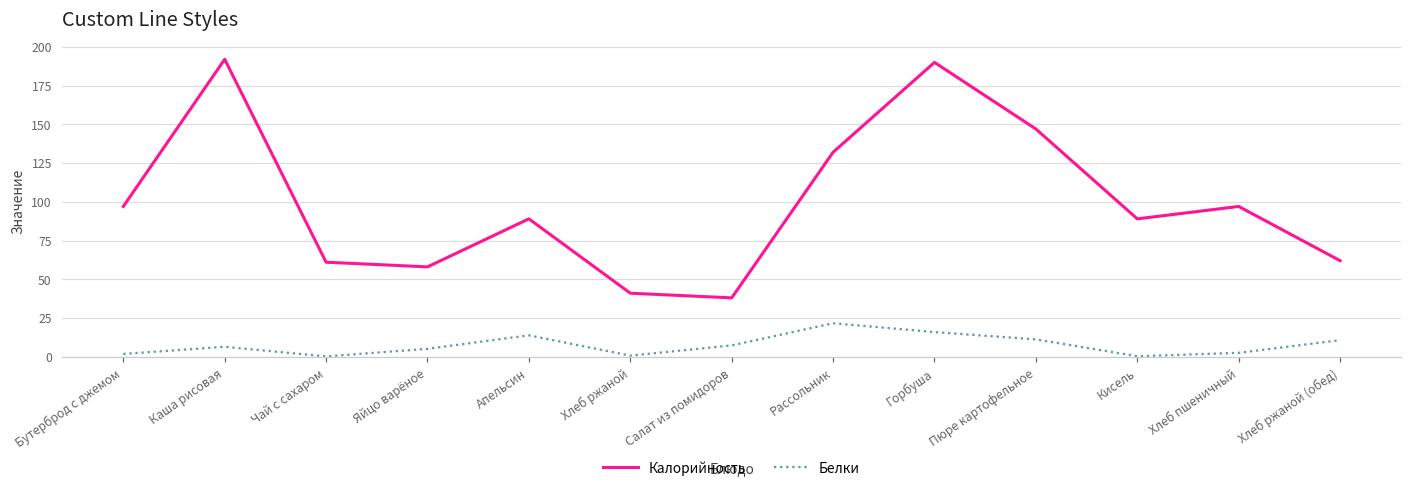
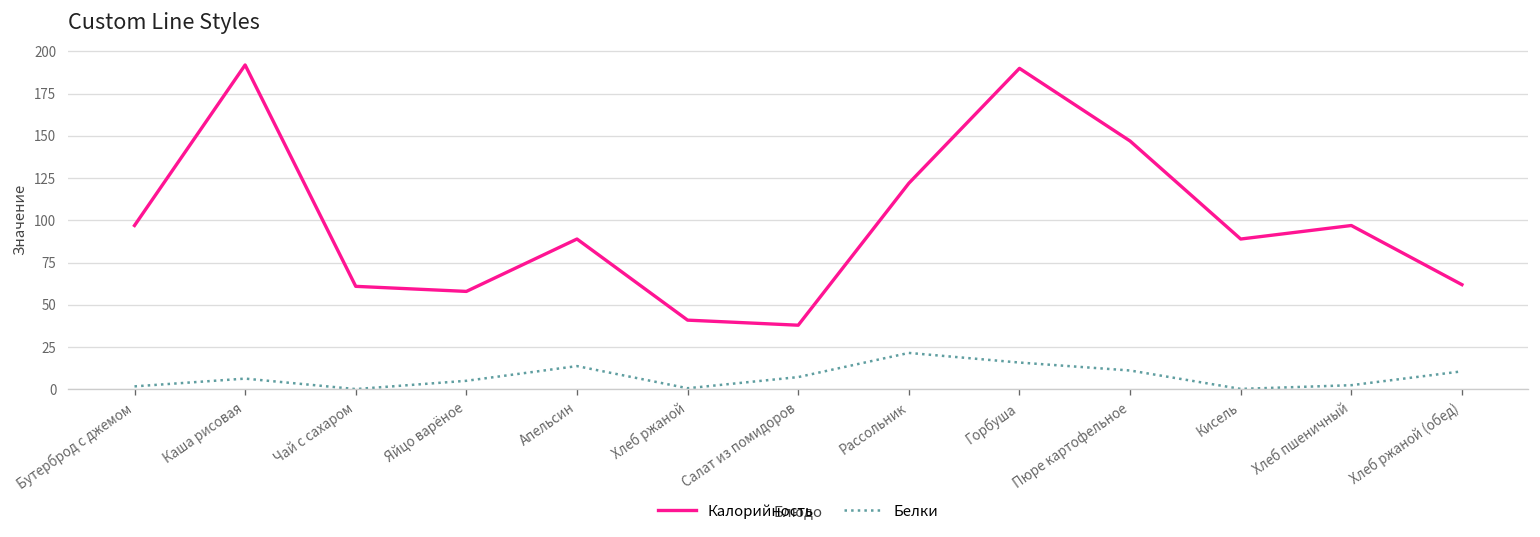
Калорийность, Рассольник: 132 -> 122
